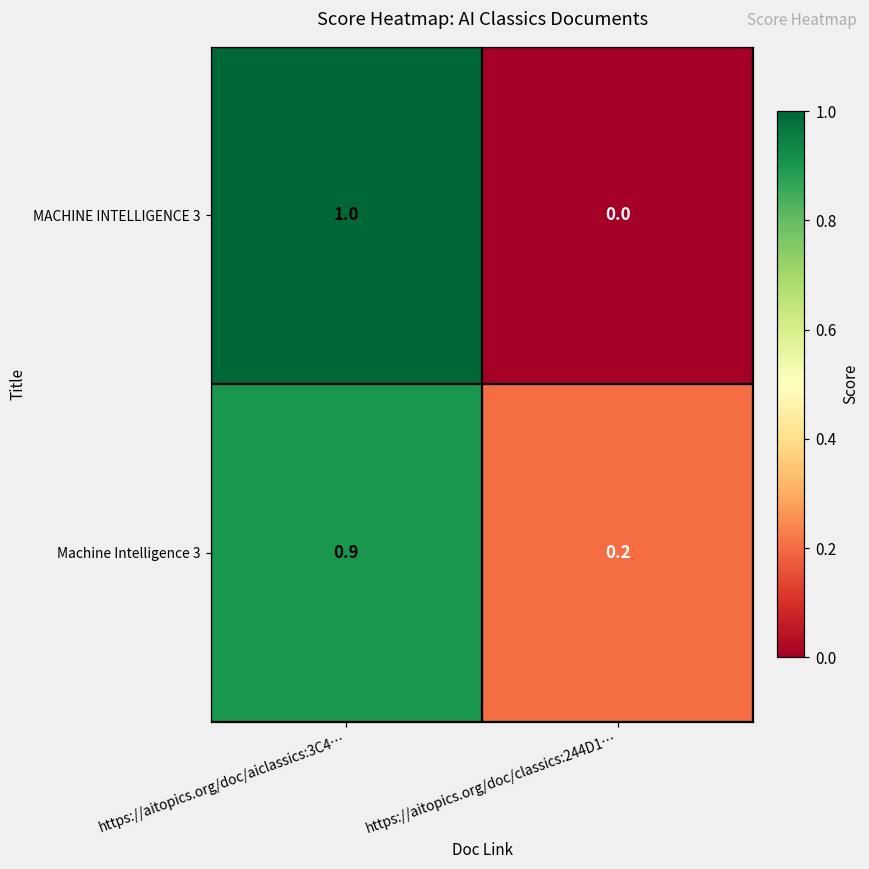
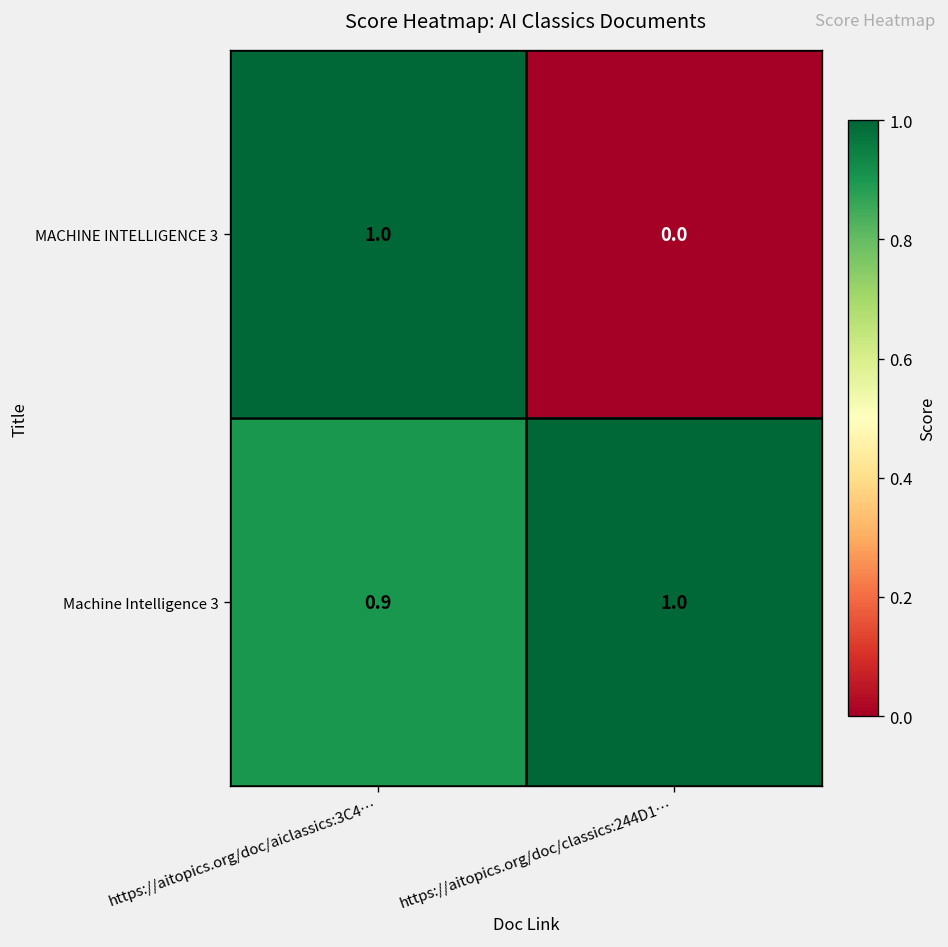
Machine Intelligence 3, https://aitopics.org/doc/classics:244D1…: 0.2 -> 1.0
